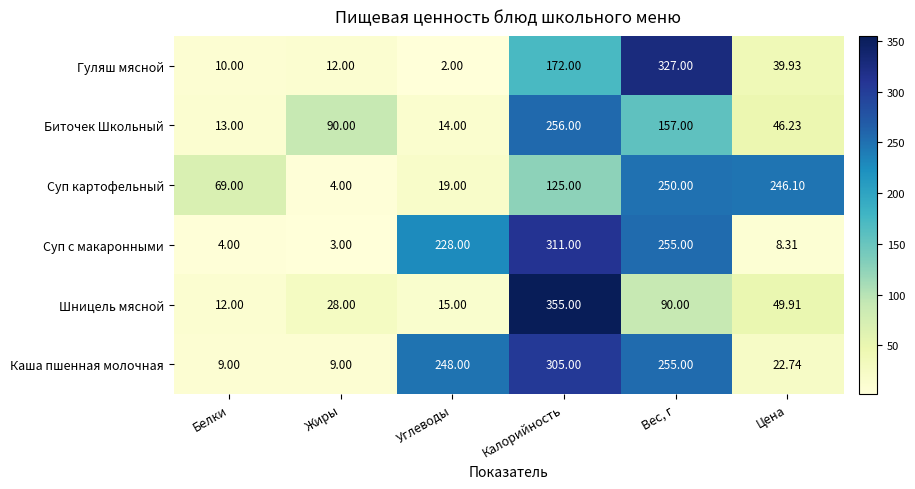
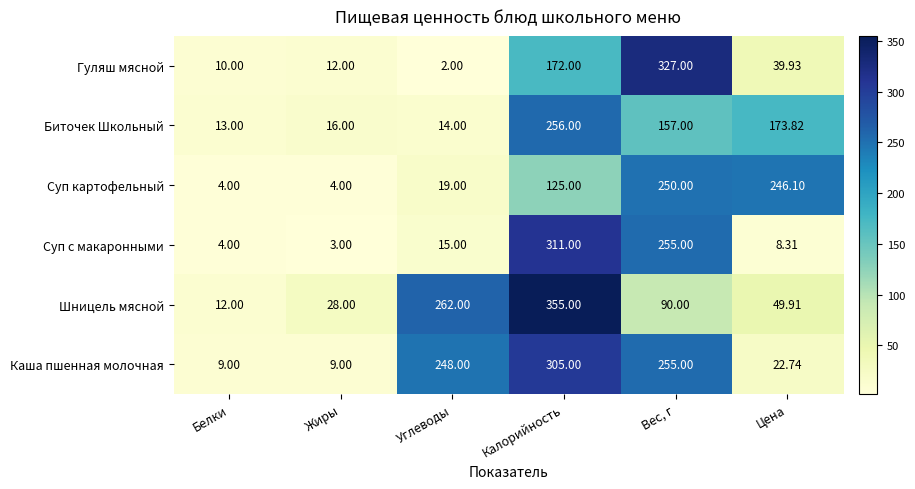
Биточек Школьный, Жиры: 90.00 -> 16.00
Биточек Школьный, Цена: 46.23 -> 173.82
Суп картофельный, Белки: 69.00 -> 4.00
Суп с макаронными, Углеводы: 228.00 -> 15.00
Шницель мясной, Углеводы: 15.00 -> 262.00
